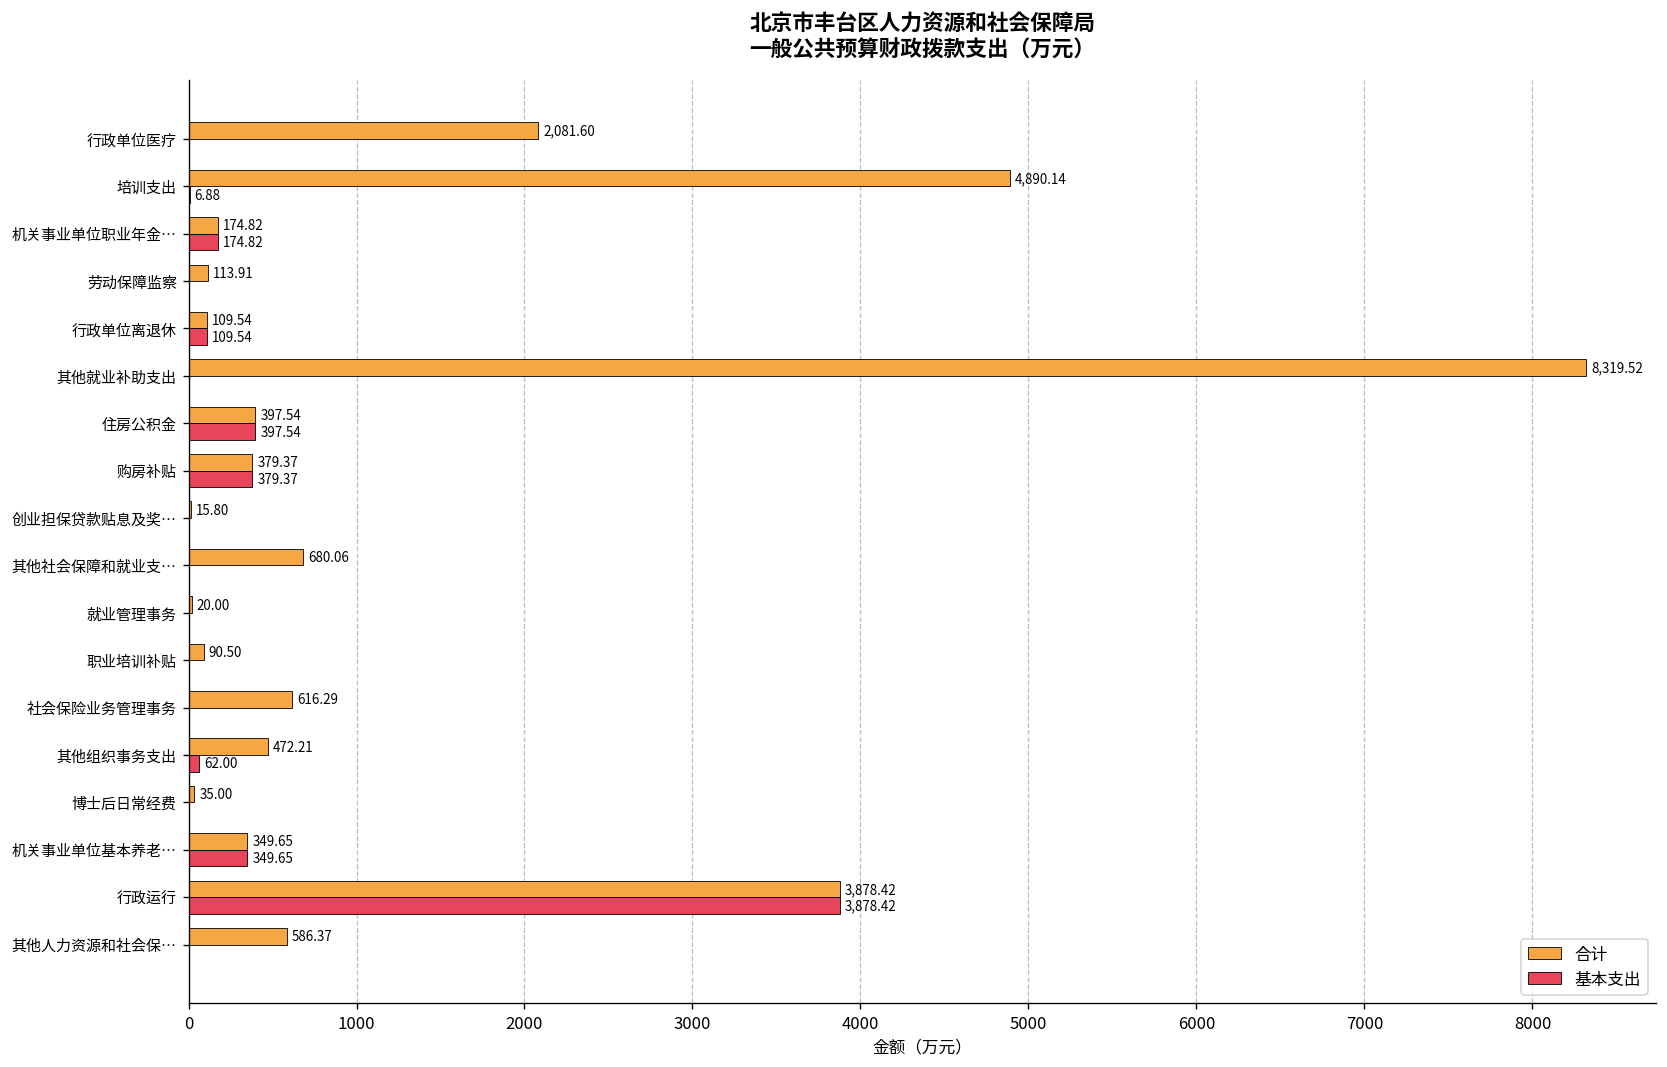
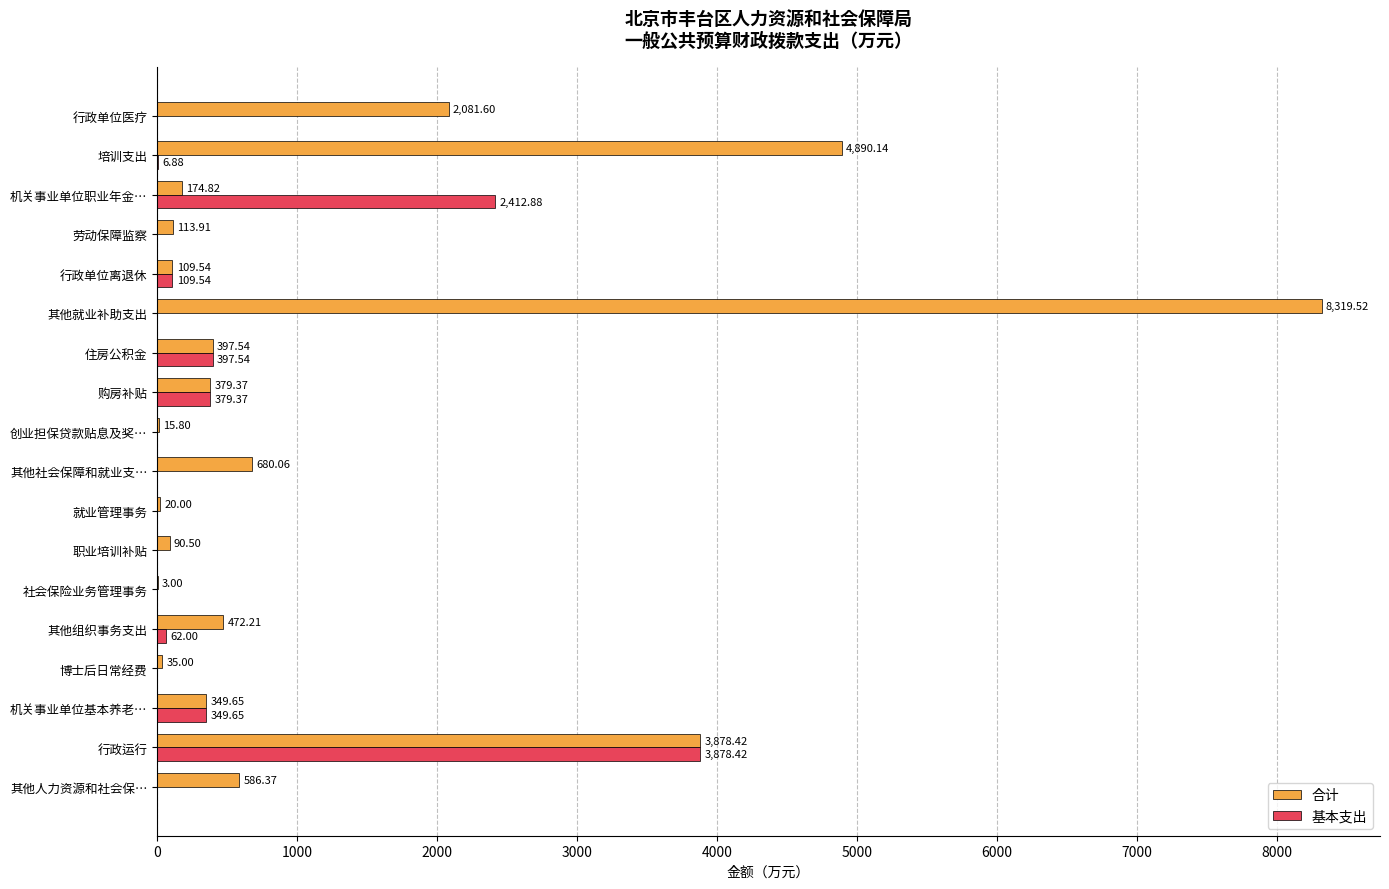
基本支出, 机关事业单位职业年金…: 174.82 -> 2,412.88
合计, 社会保险业务管理事务: 616.29 -> 3.00
